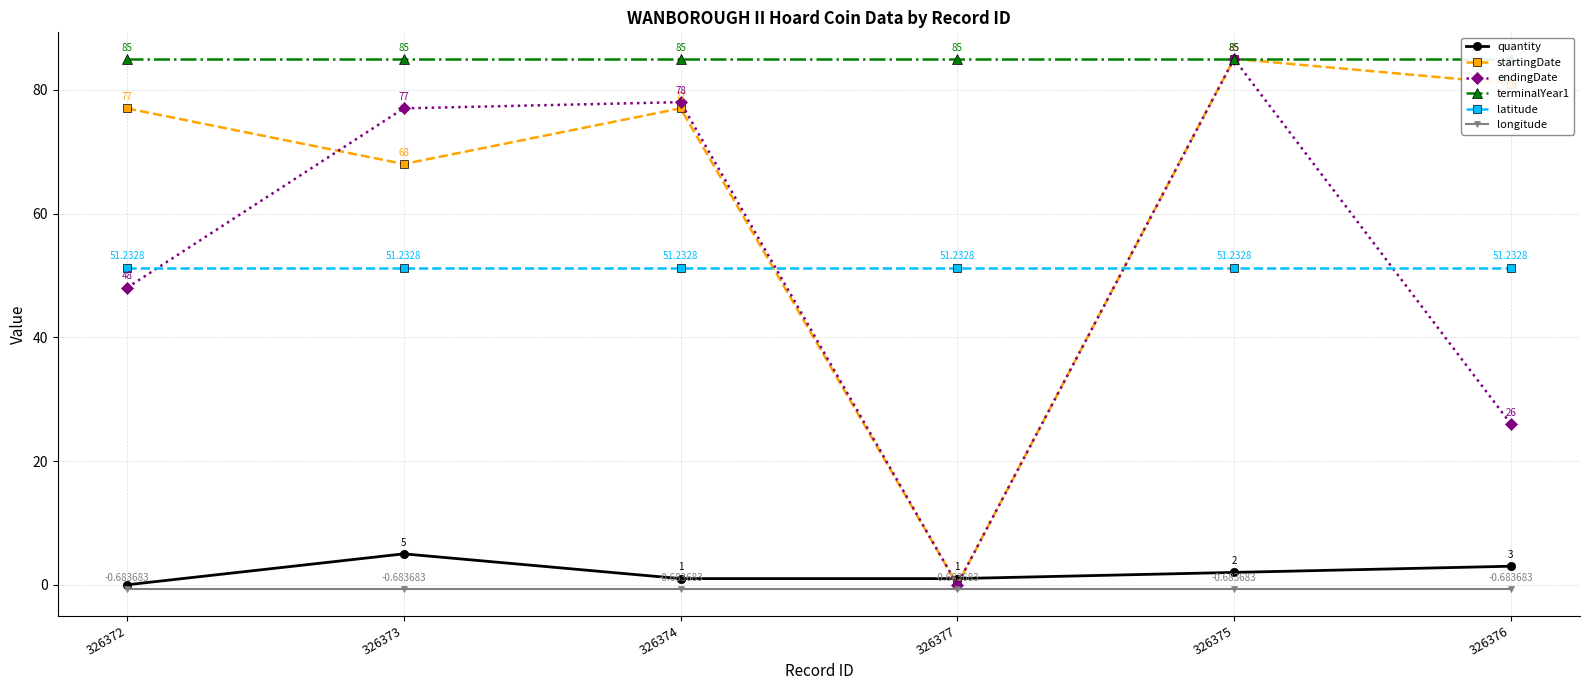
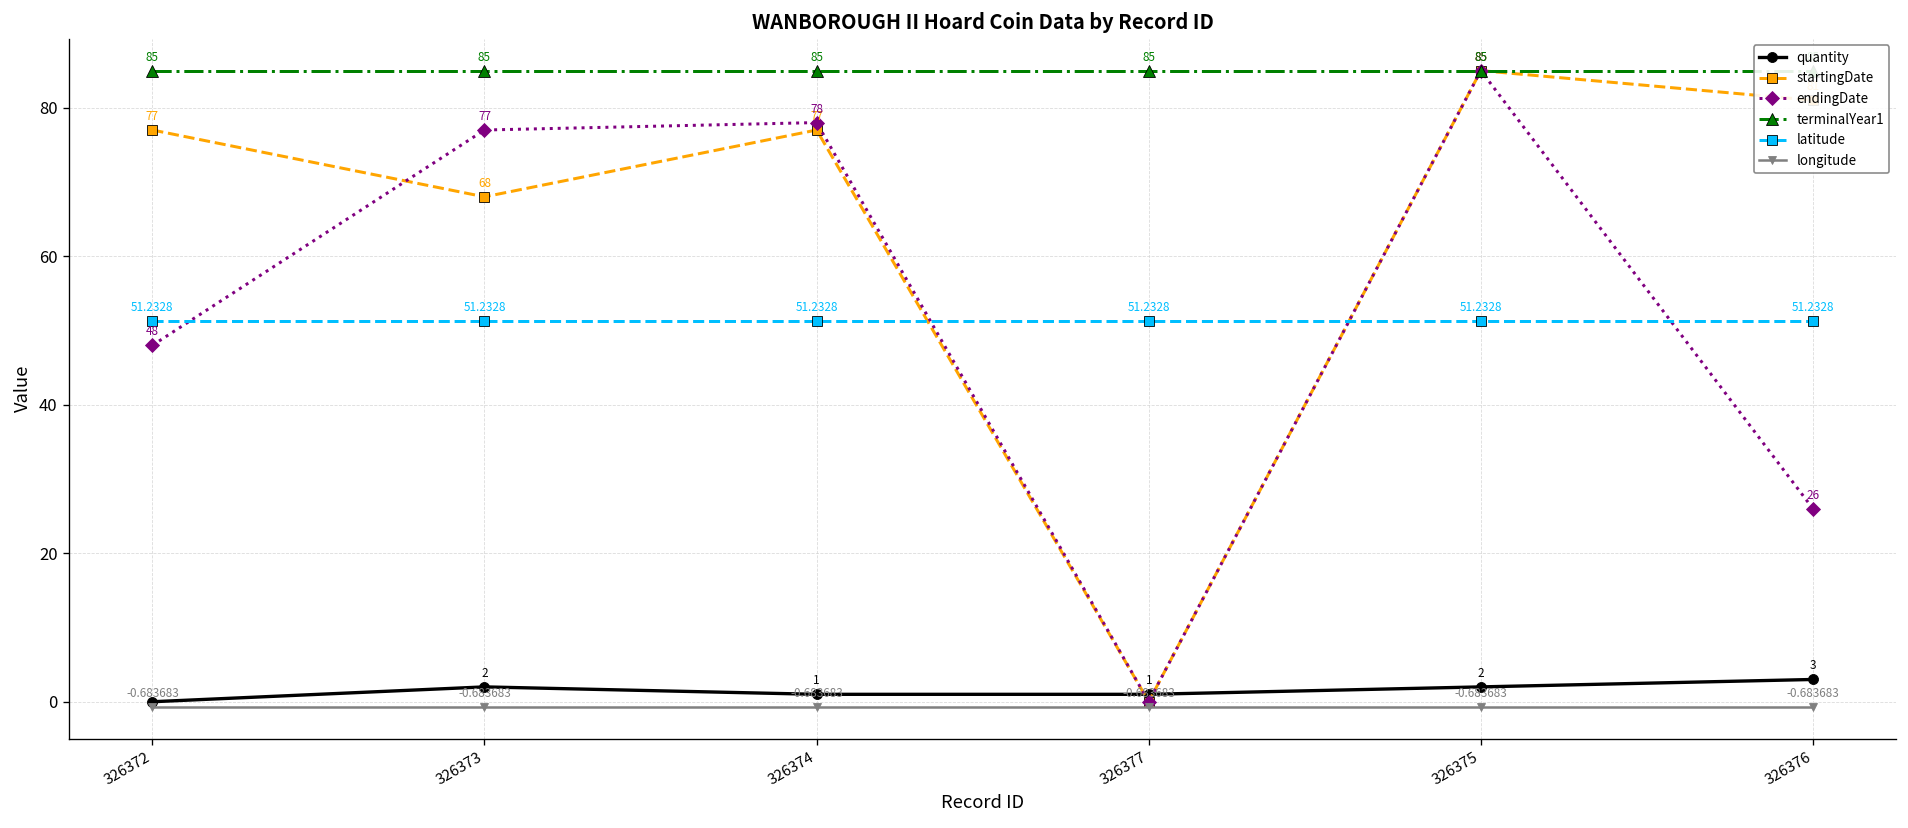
quantity, 326373: 5 -> 2
